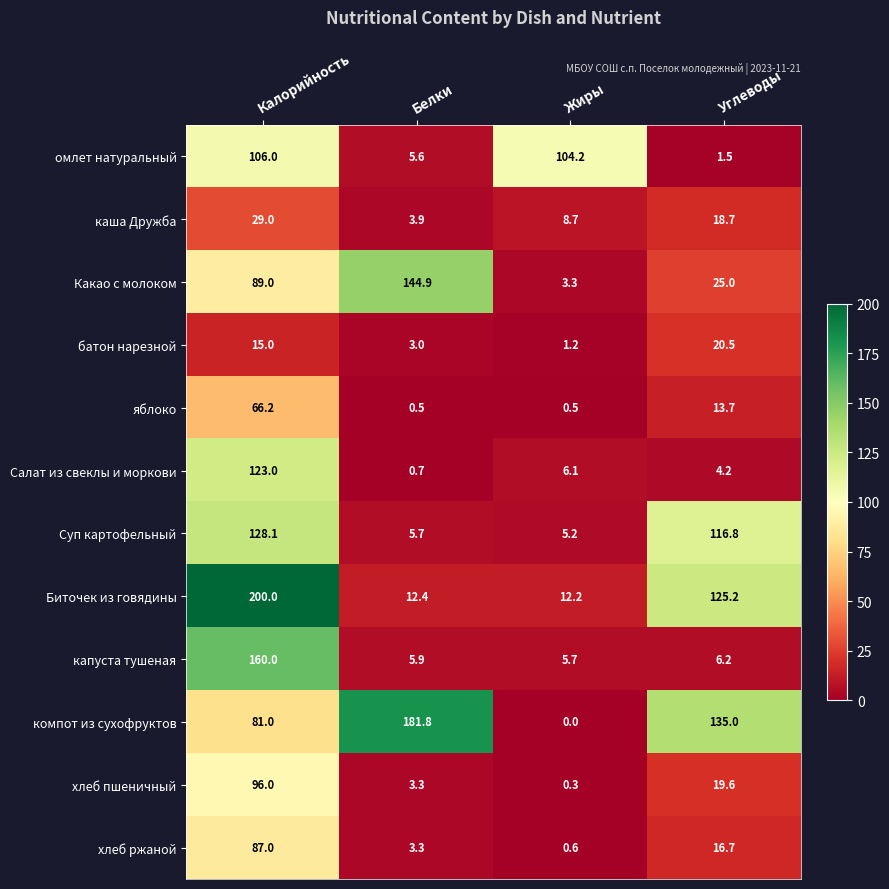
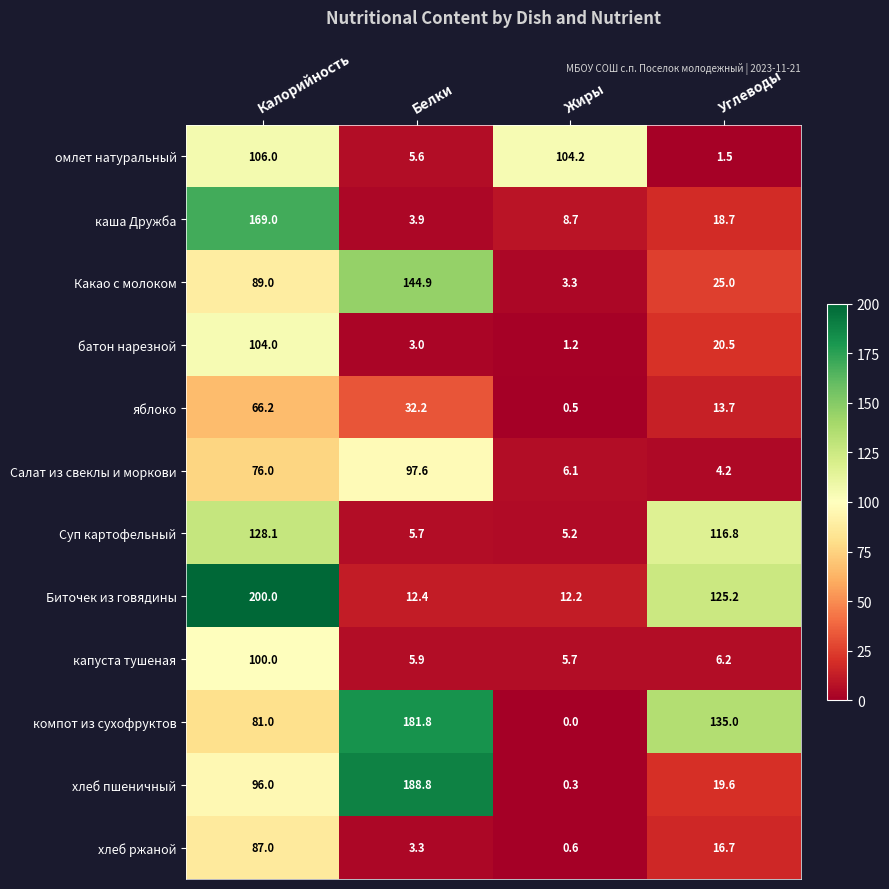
каша Дружба, Калорийность: 29.0 -> 169.0
батон нарезной, Калорийность: 15.0 -> 104.0
яблоко, Белки: 0.5 -> 32.2
Салат из свеклы и моркови, Калорийность: 123.0 -> 76.0
Салат из свеклы и моркови, Белки: 0.7 -> 97.6
капуста тушеная, Калорийность: 160.0 -> 100.0
хлеб пшеничный, Белки: 3.3 -> 188.8
